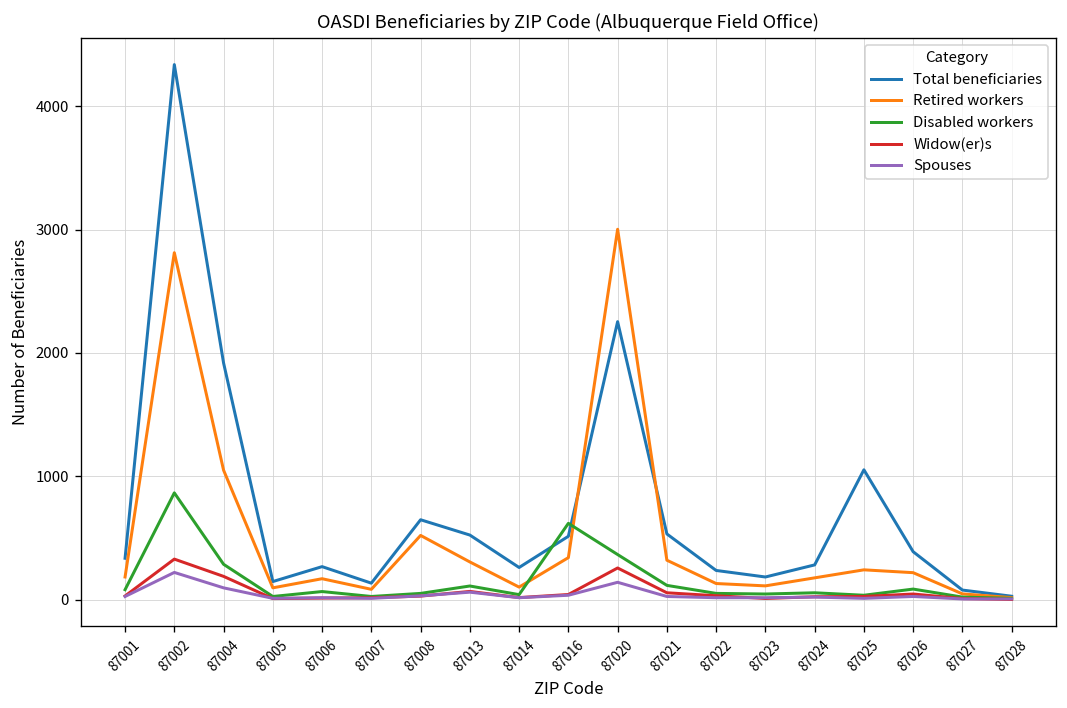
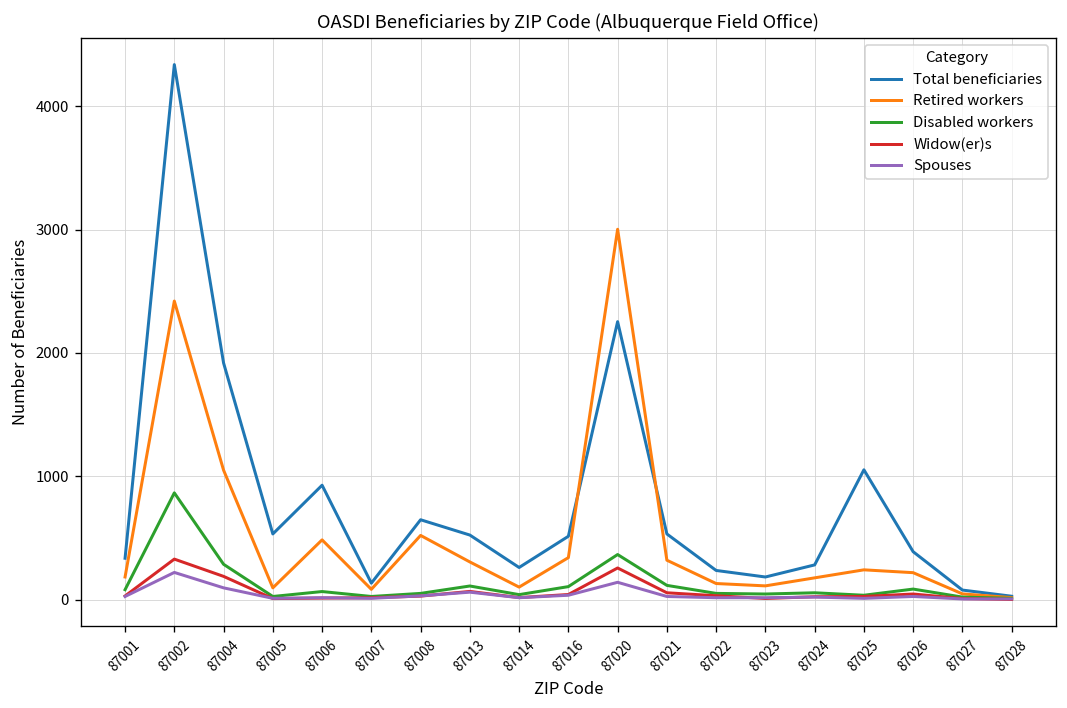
Retired workers, 87002: 2810 -> 2420
Total beneficiaries, 87005: 150 -> 530
Total beneficiaries, 87006: 270 -> 930
Retired workers, 87006: 170 -> 480
Disabled workers, 87016: 620 -> 110
